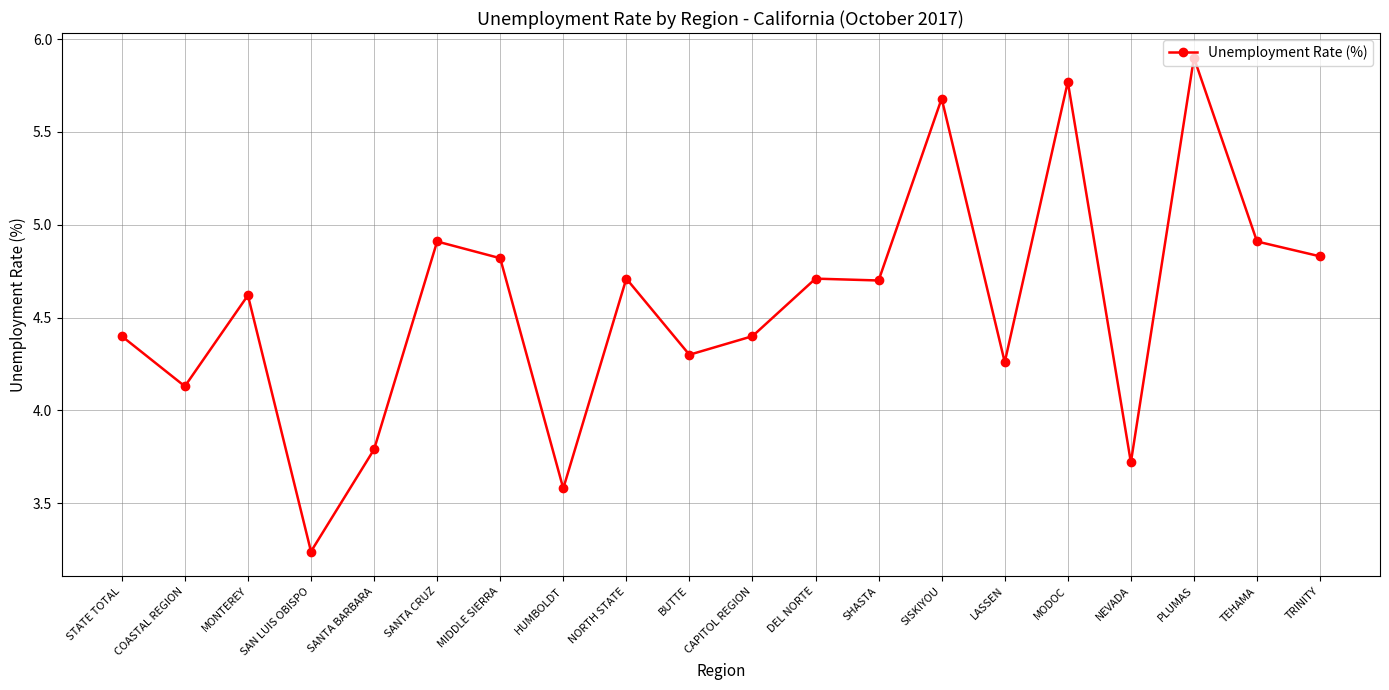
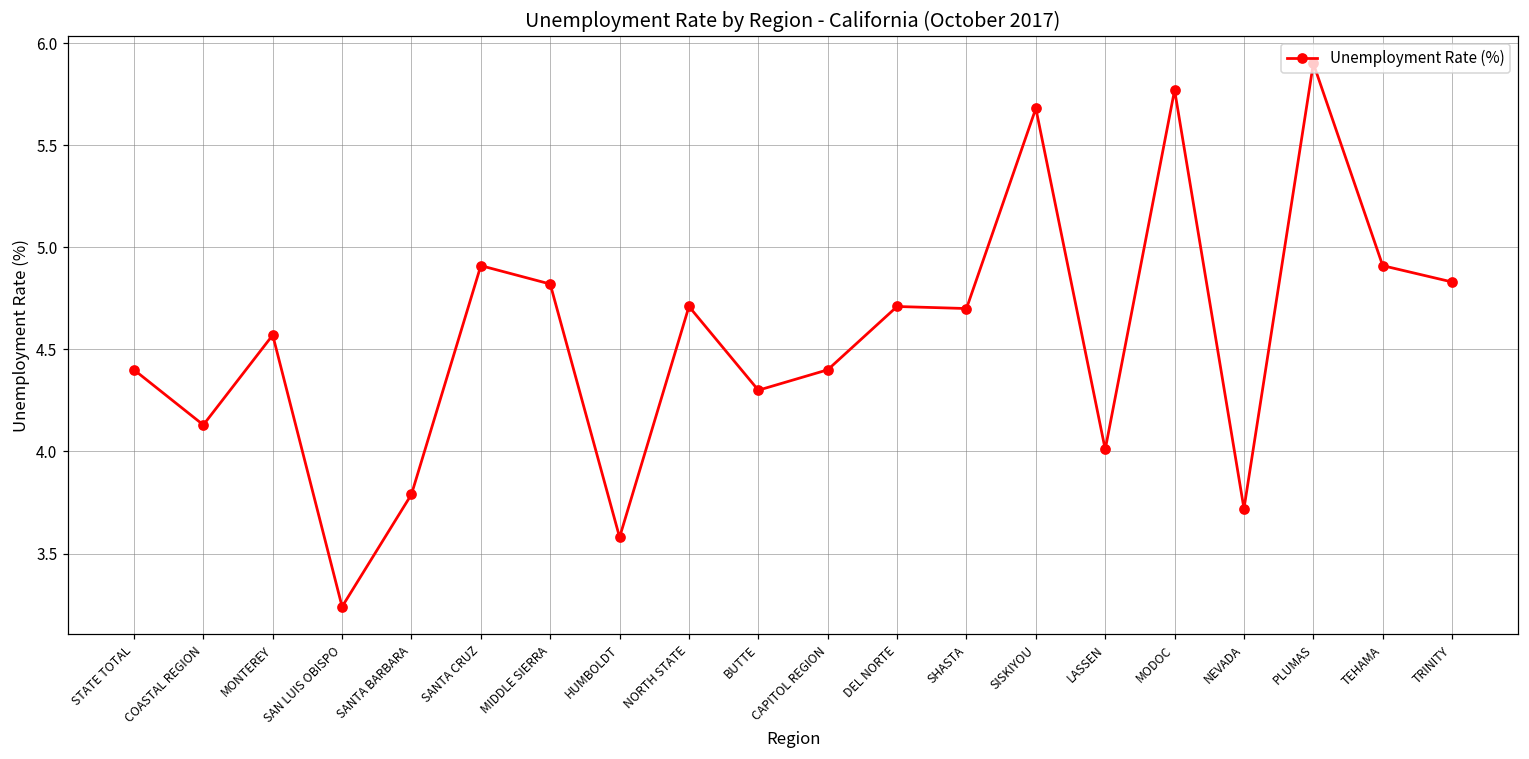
MONTEREY: 4.62 -> 4.57
LASSEN: 4.26 -> 4.01
